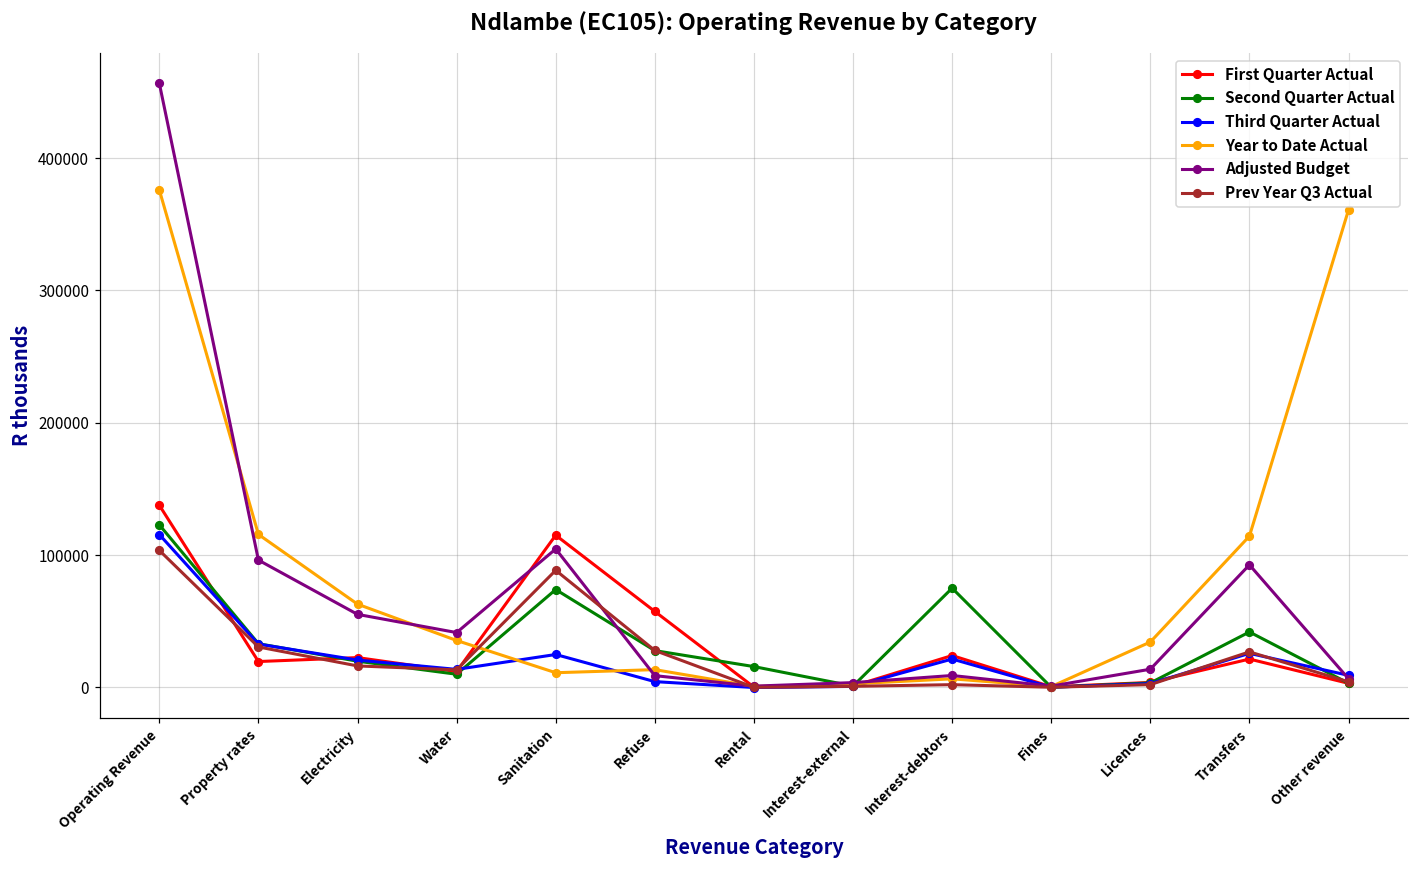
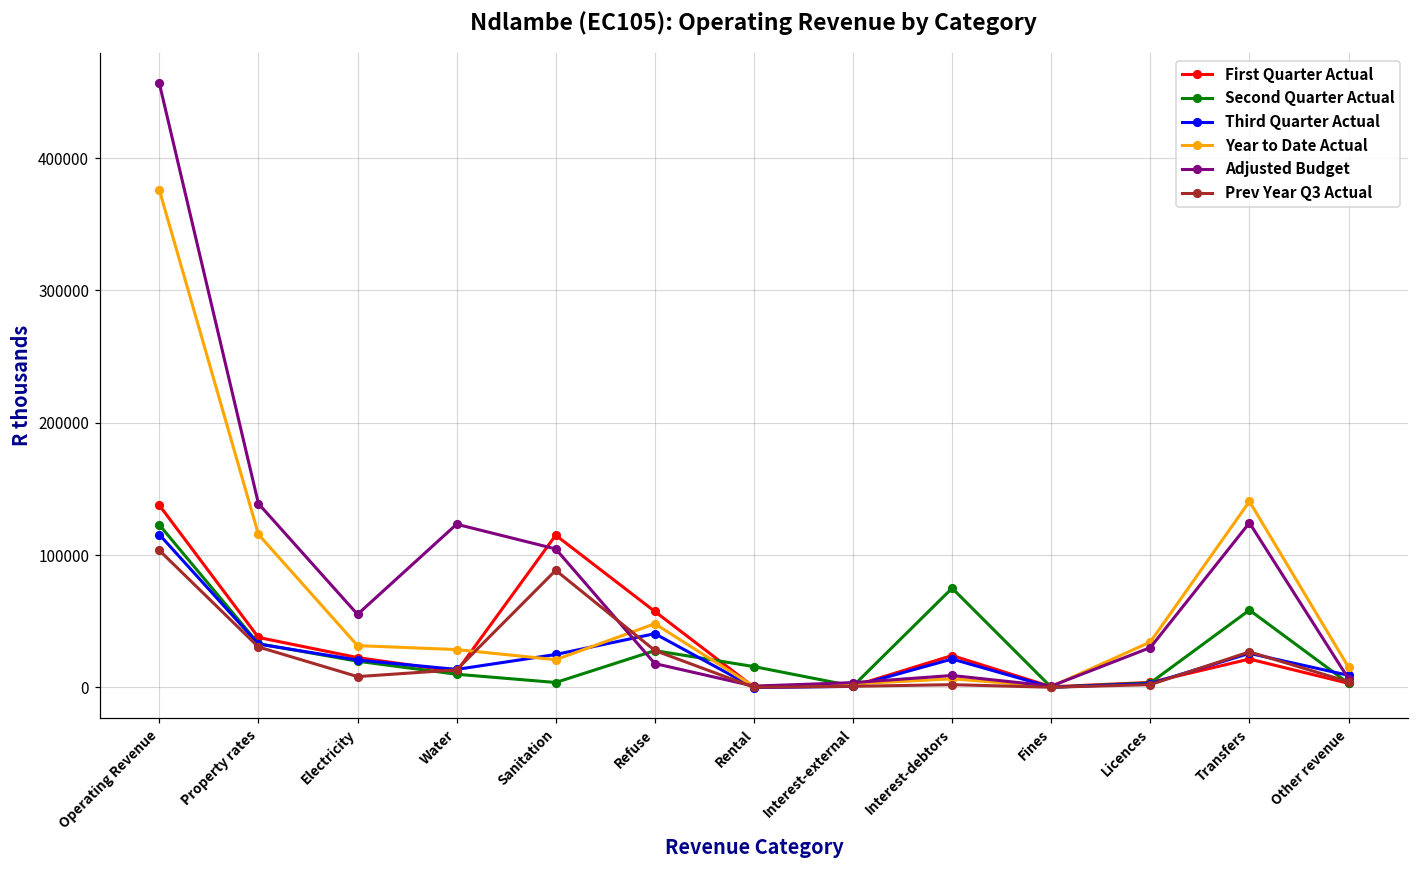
First Quarter Actual, Property rates: 20000 -> 38000
Adjusted Budget, Property rates: 96000 -> 139000
Year to Date Actual, Electricity: 63000 -> 32000
Prev Year Q3 Actual, Electricity: 16000 -> 8000
Year to Date Actual, Water: 35000 -> 29000
Adjusted Budget, Water: 41000 -> 123000
Second Quarter Actual, Sanitation: 74000 -> 4000
Year to Date Actual, Sanitation: 11000 -> 21000
Third Quarter Actual, Refuse: 4000 -> 41000
Year to Date Actual, Refuse: 13000 -> 48000
Adjusted Budget, Refuse: 9000 -> 18000
Adjusted Budget, Licences: 14000 -> 30000
Second Quarter Actual, Transfers: 42000 -> 58000
Year to Date Actual, Transfers: 114000 -> 141000
Adjusted Budget, Transfers: 93000 -> 124000
Year to Date Actual, Other revenue: 361000 -> 15000
